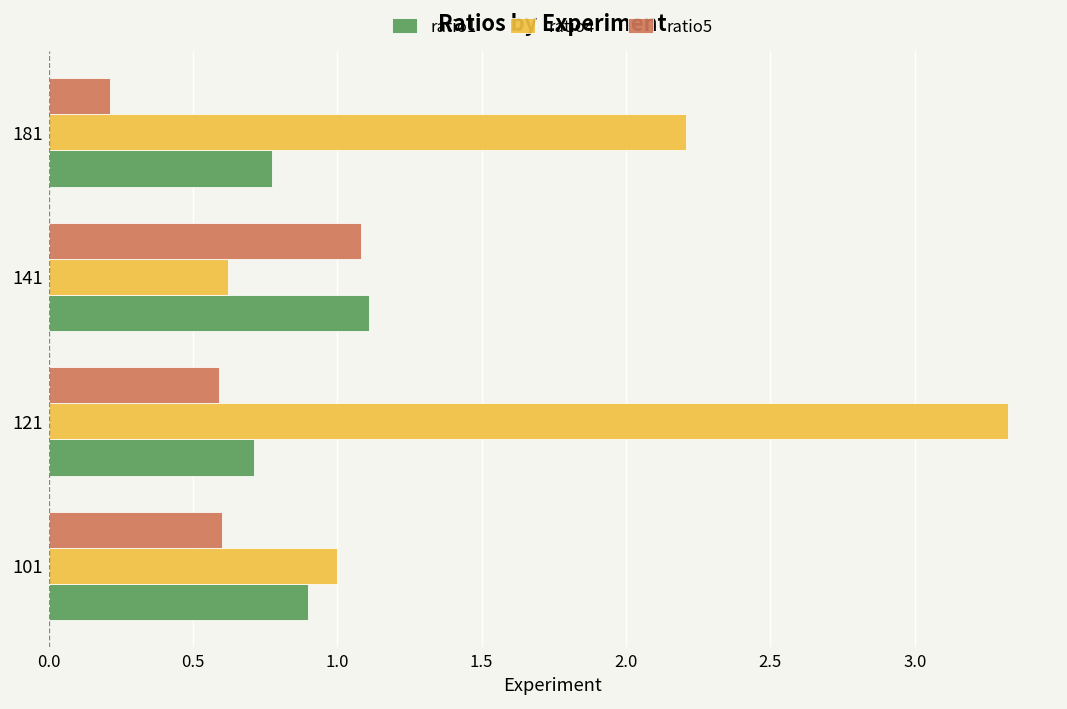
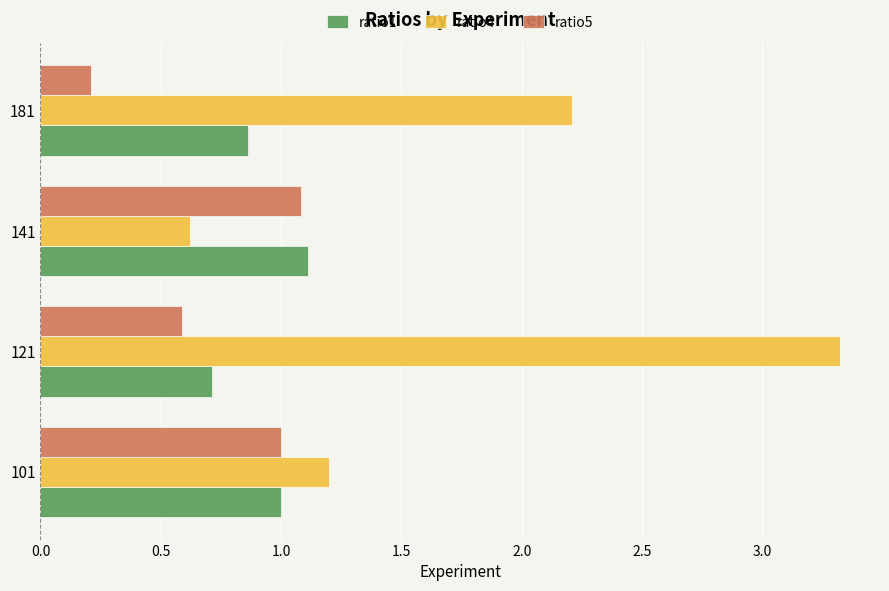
ratio1, 181: 0.77 -> 0.86
ratio5, 101: 0.6 -> 1.0
ratio4, 101: 1.0 -> 1.2
ratio1, 101: 0.9 -> 1.0
